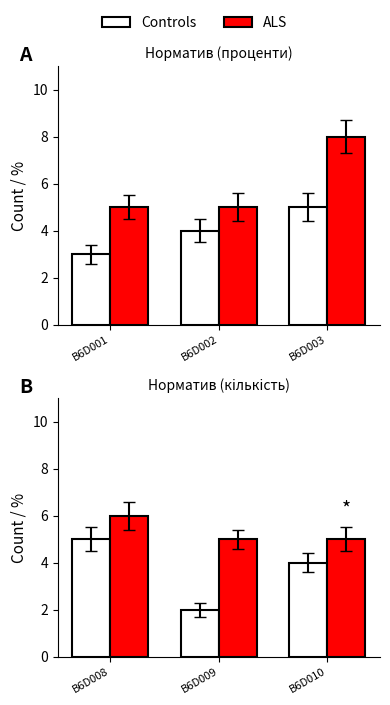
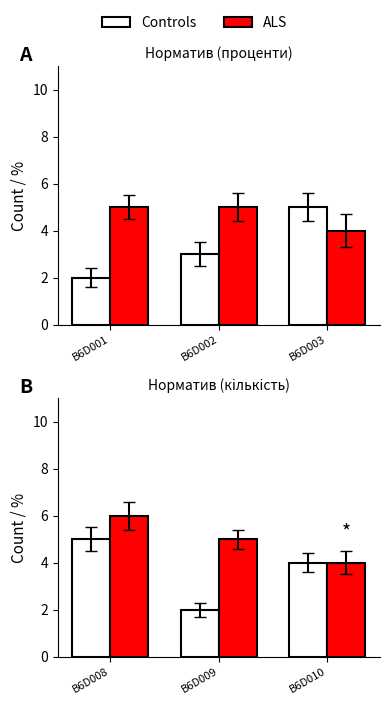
Норматив (проценти), Controls, B6D001: 3 -> 2
Норматив (проценти), Controls, B6D002: 4 -> 3
Норматив (проценти), ALS, B6D003: 8 -> 4
Норматив (кількість), ALS, B6D010: 5 -> 4
